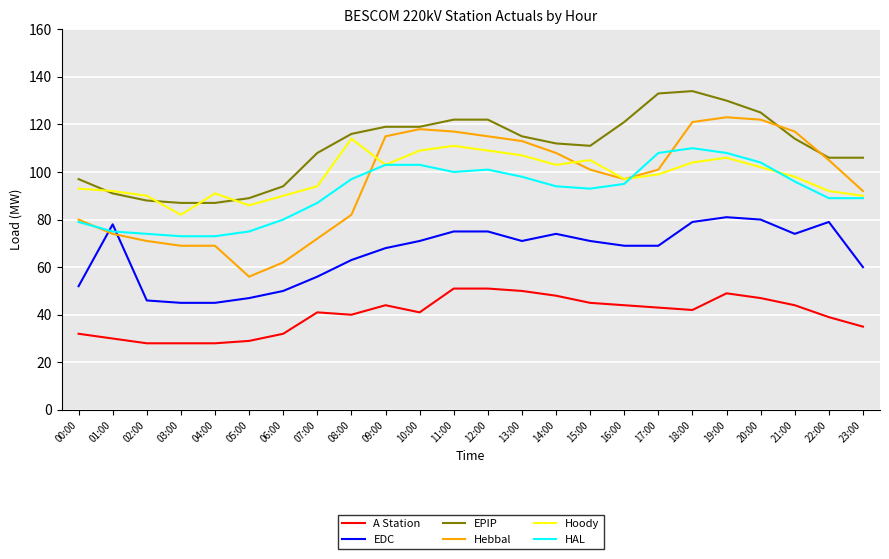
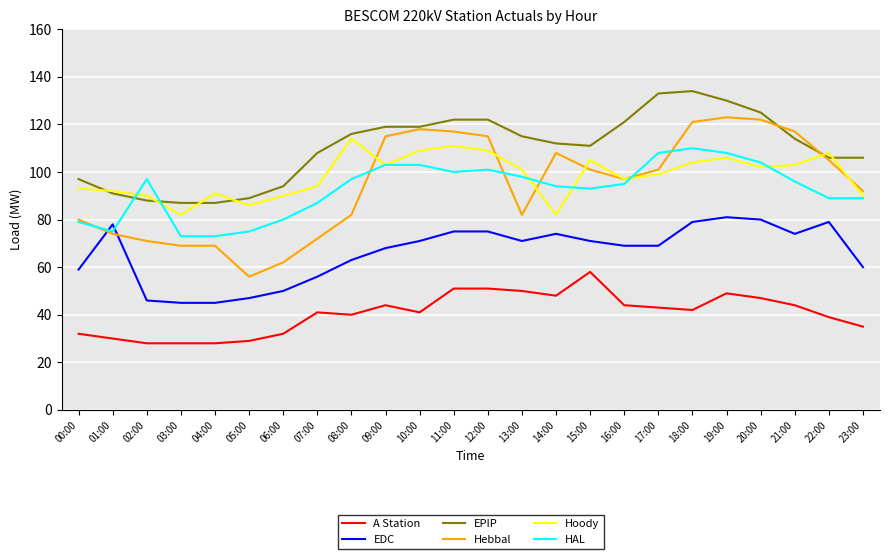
EDC, 00:00: 52 -> 59
HAL, 02:00: 74 -> 97
Hebbal, 13:00: 113 -> 82
Hoody, 13:00: 107 -> 101
Hoody, 14:00: 103 -> 82
A Station, 15:00: 45 -> 58
Hoody, 21:00: 98 -> 103
Hoody, 22:00: 92 -> 108
